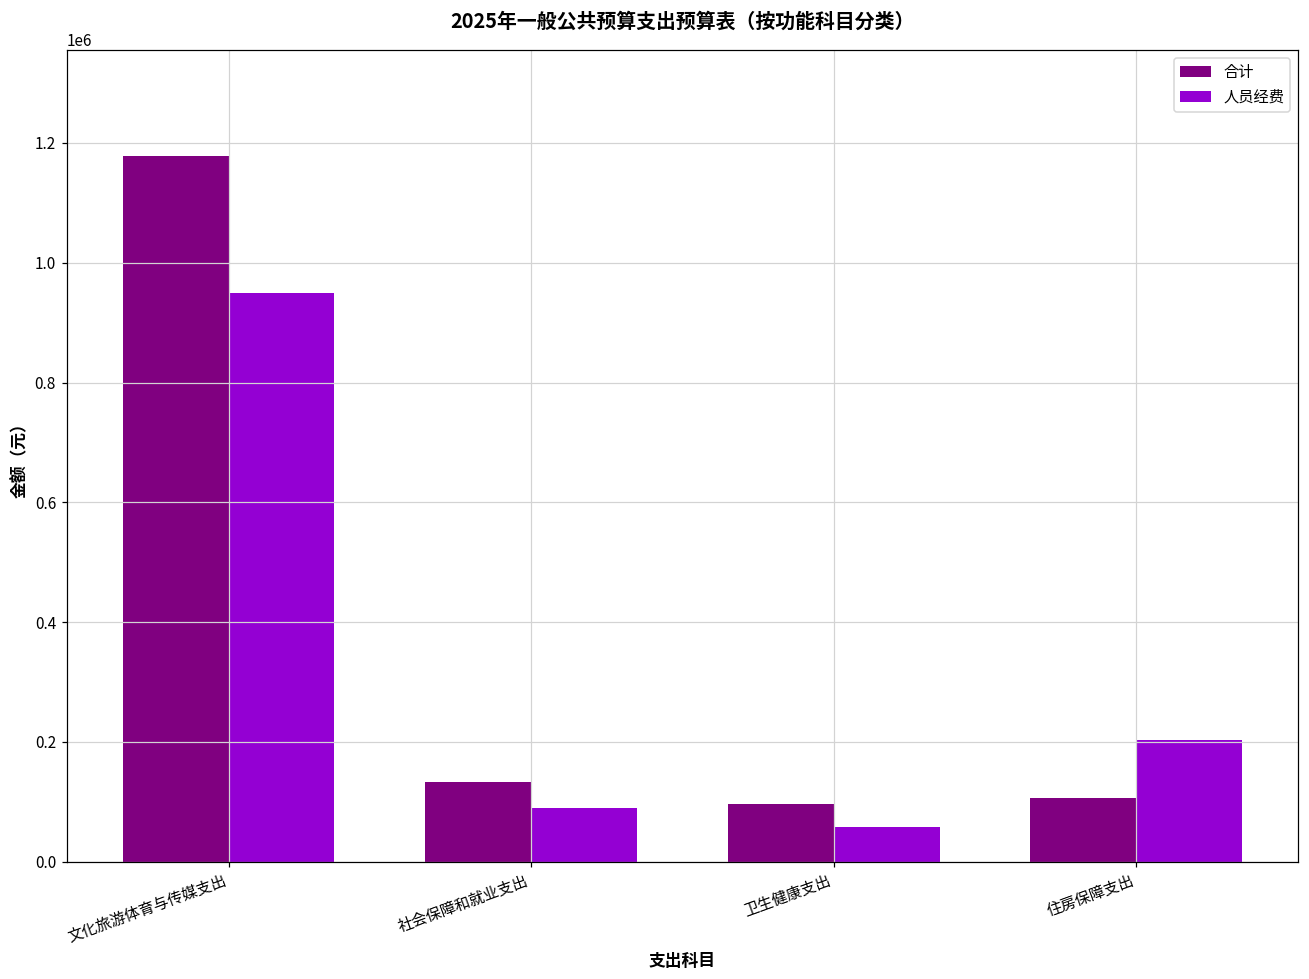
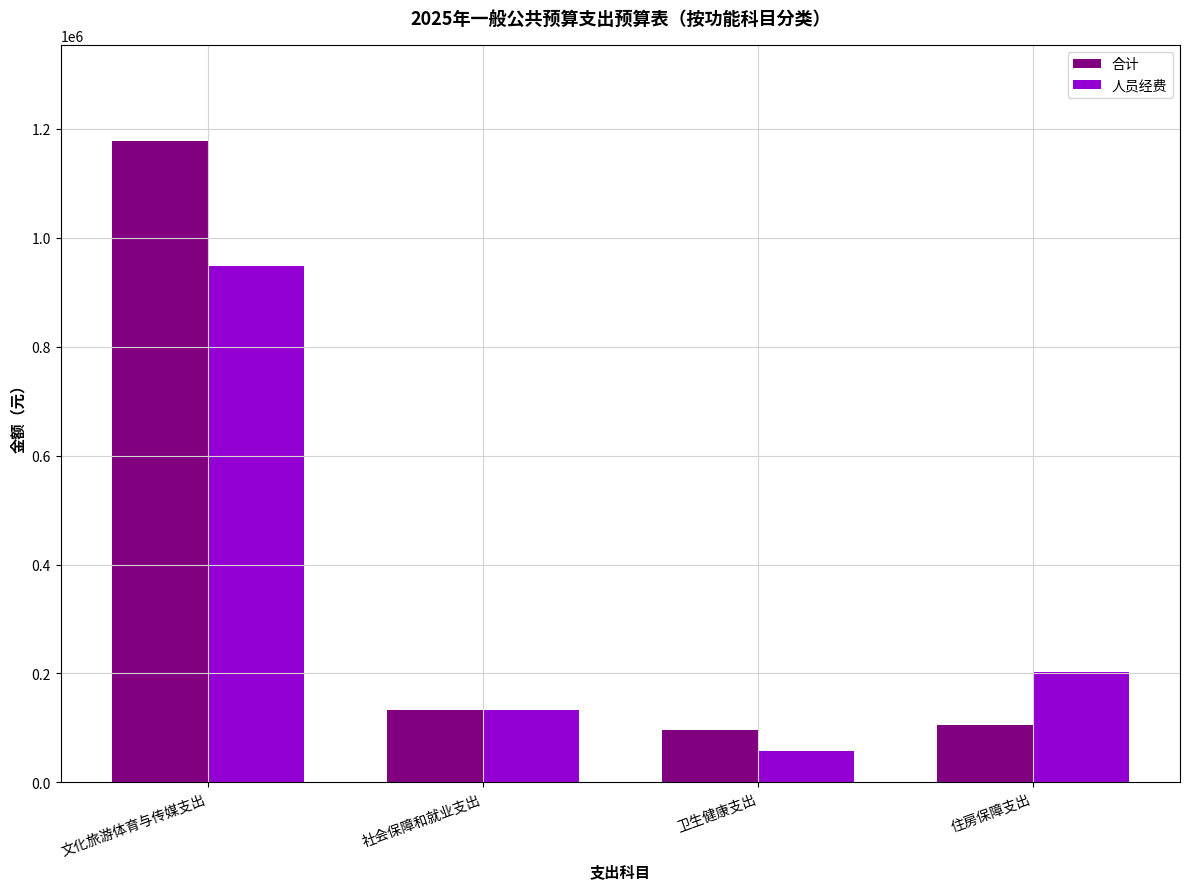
人员经费, 社会保障和就业支出: 90000 -> 130000
